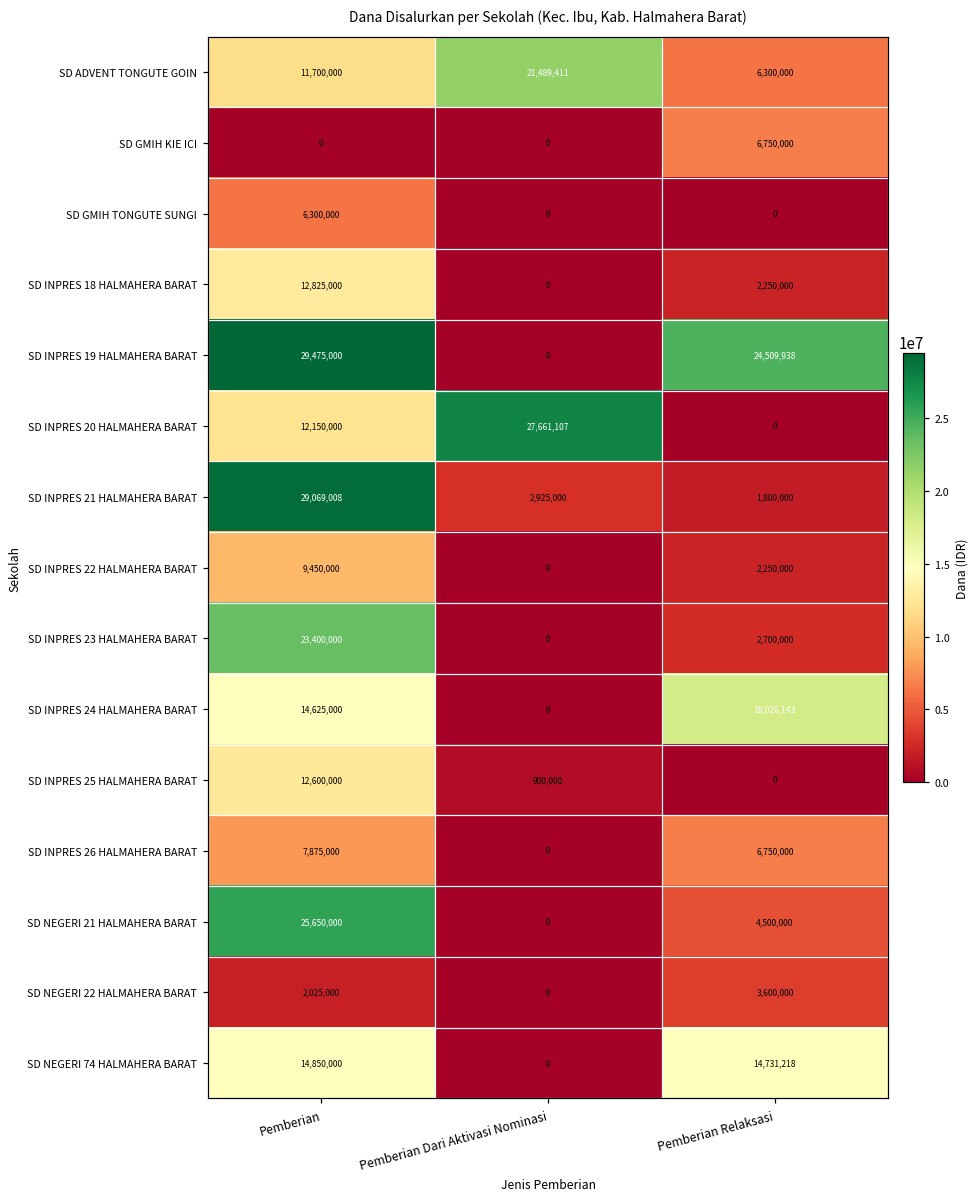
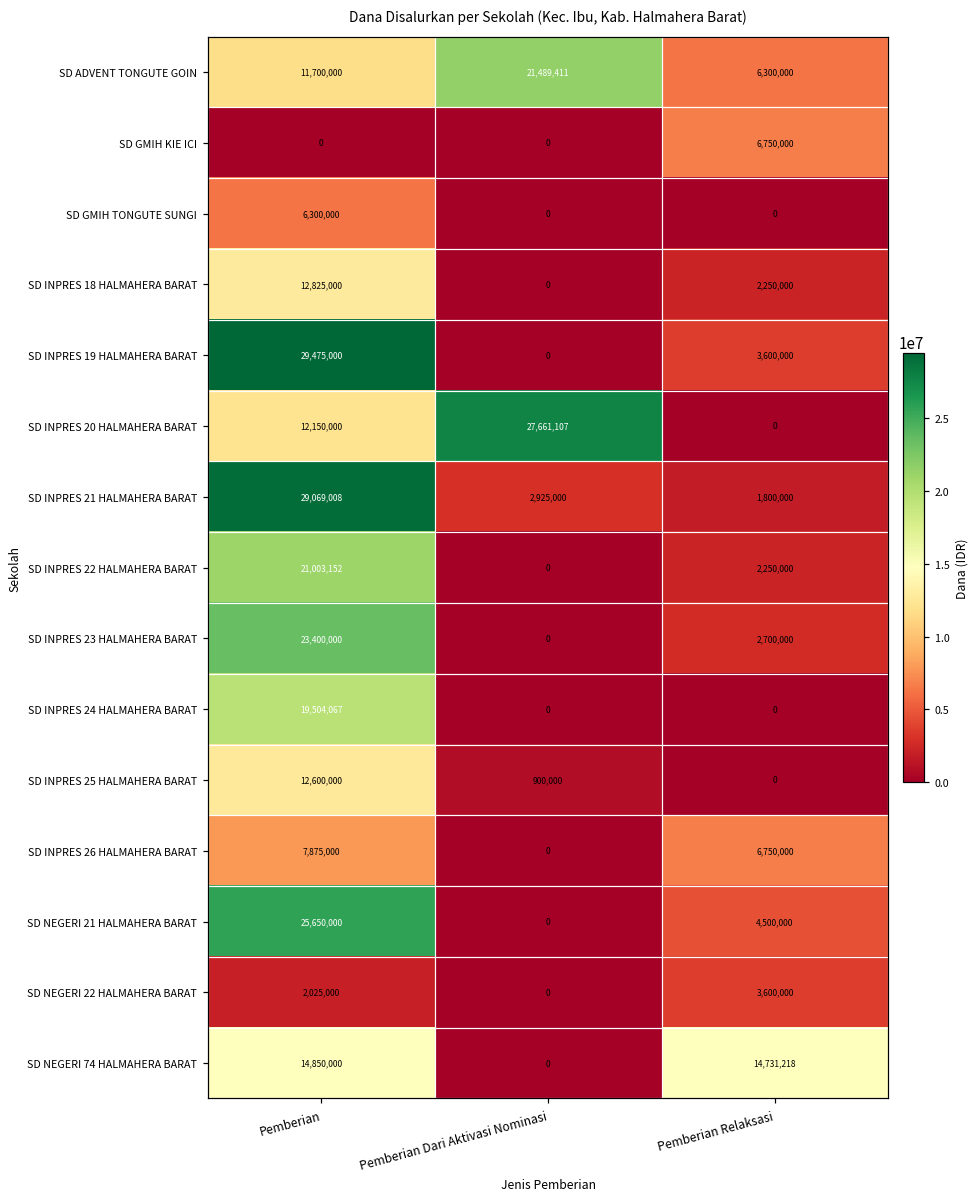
SD INPRES 19 HALMAHERA BARAT, Pemberian Relaksasi: 24,509,938 -> 3,600,000
SD INPRES 22 HALMAHERA BARAT, Pemberian: 9,450,000 -> 21,003,152
SD INPRES 24 HALMAHERA BARAT, Pemberian: 14,625,000 -> 19,504,067
SD INPRES 24 HALMAHERA BARAT, Pemberian Relaksasi: 18,026,143 -> 0
